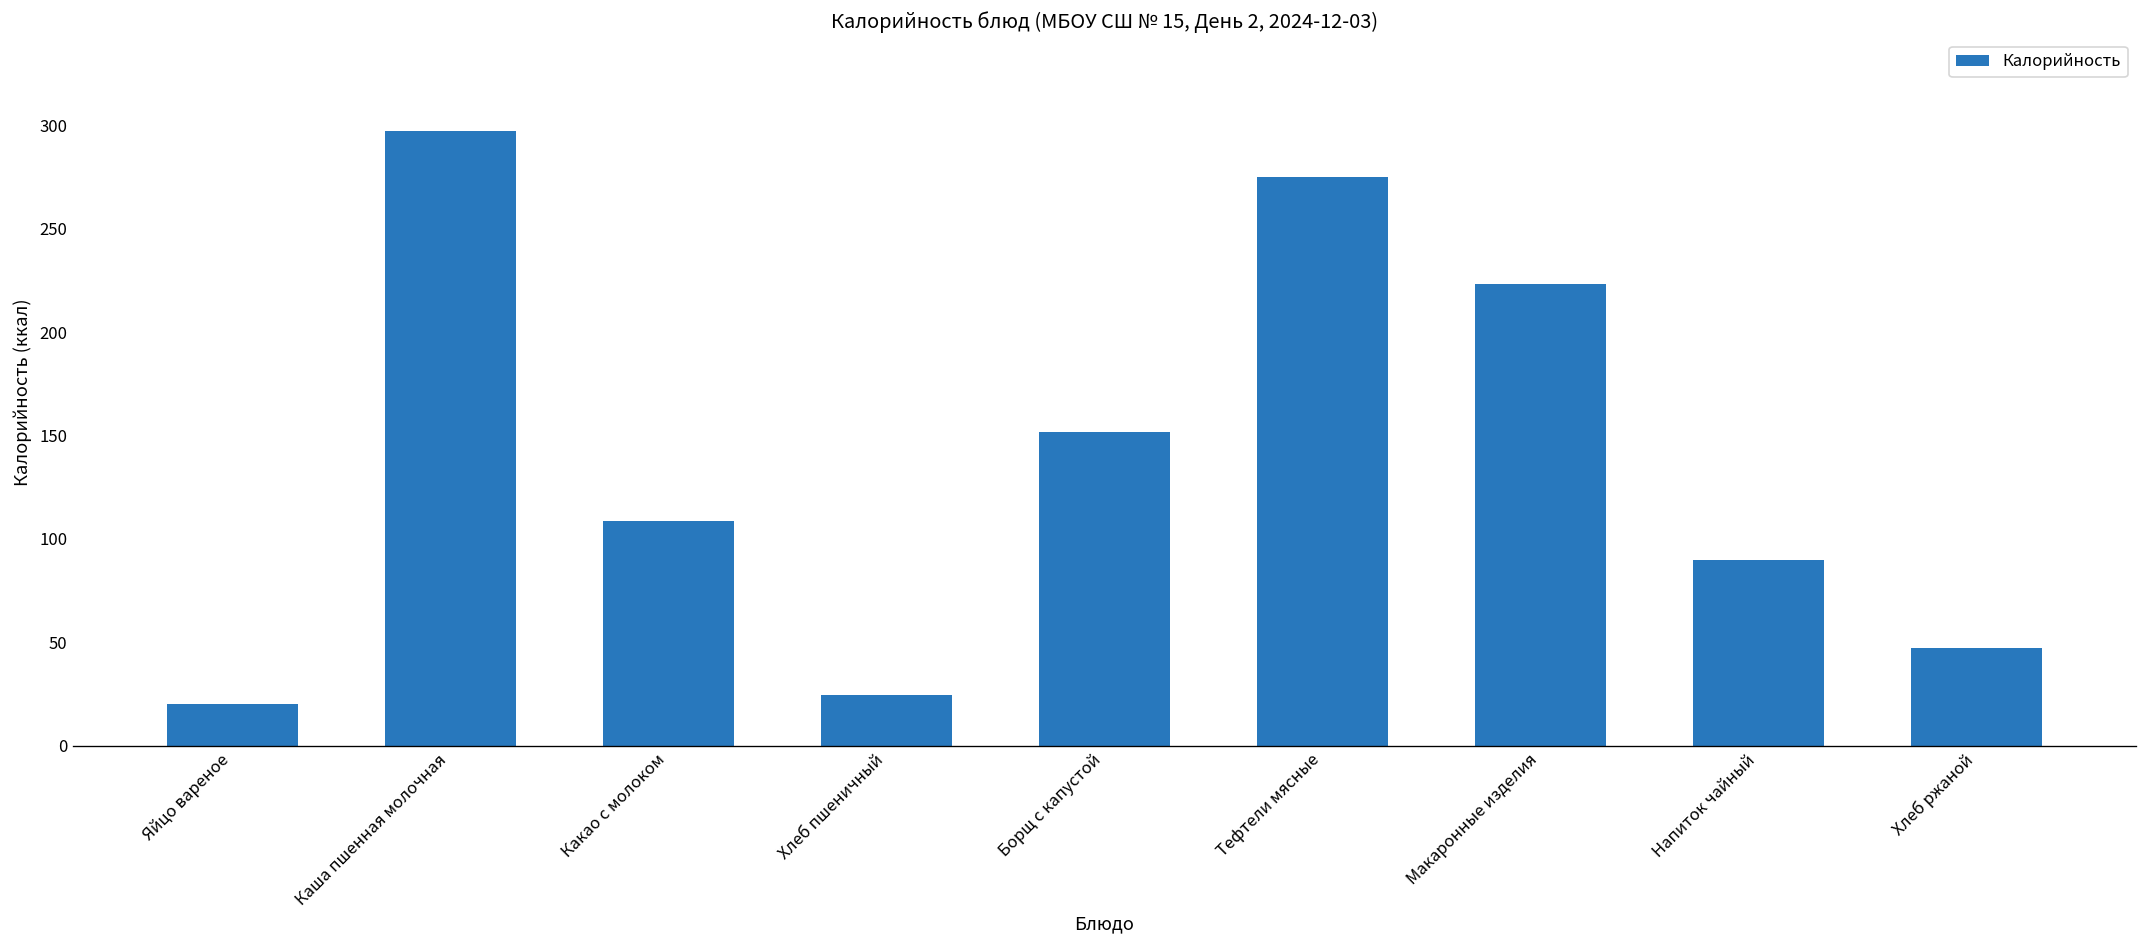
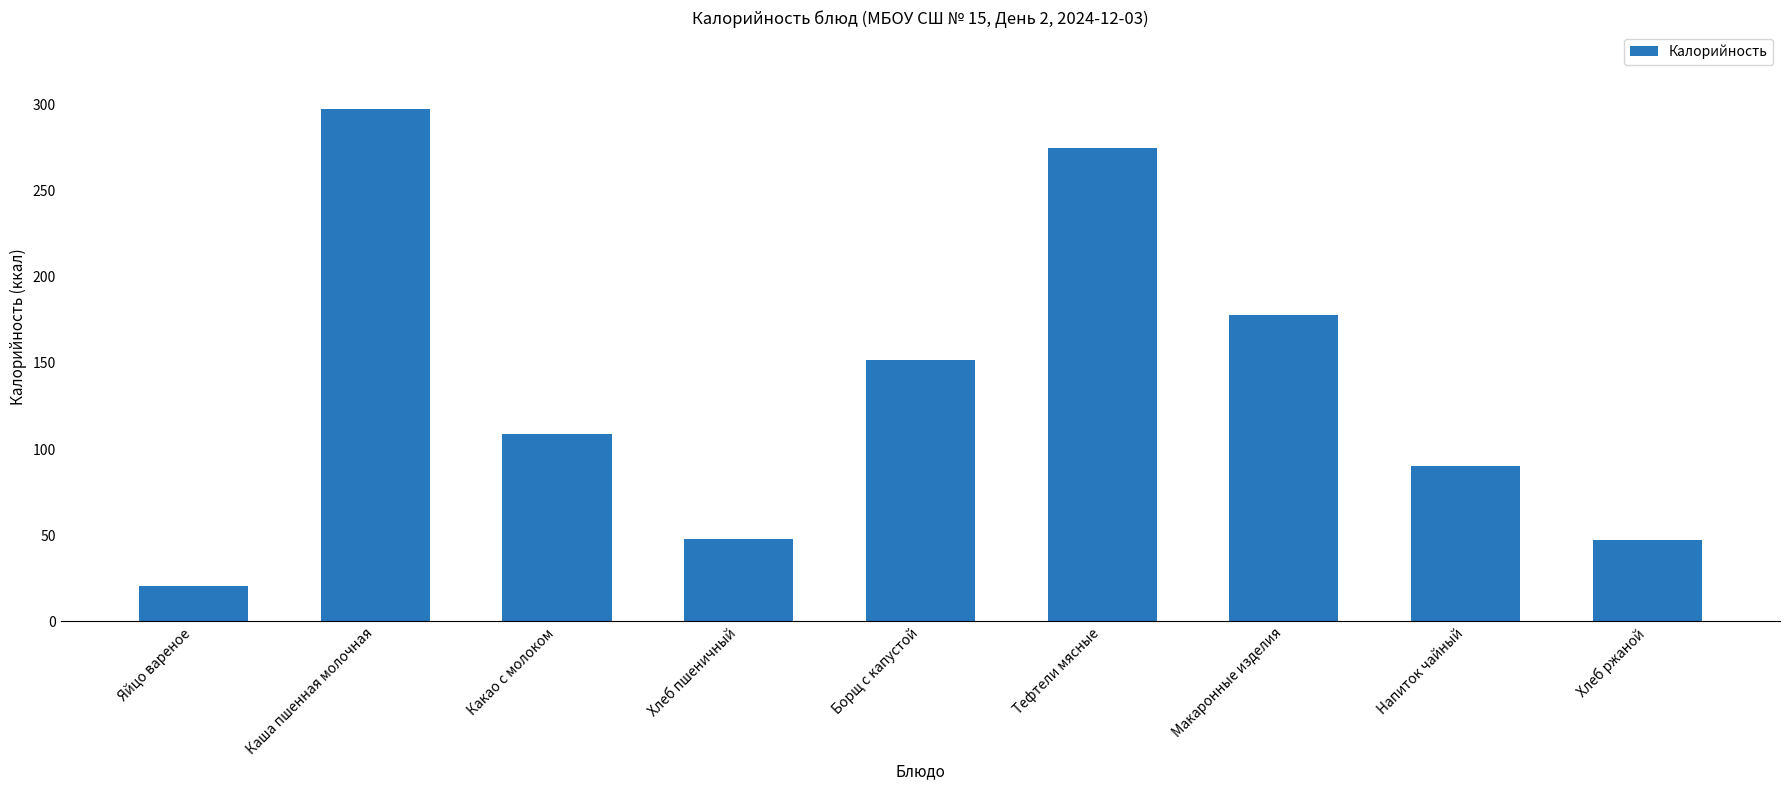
Хлеб пшеничный: 24 -> 48
Макаронные изделия: 223 -> 178
